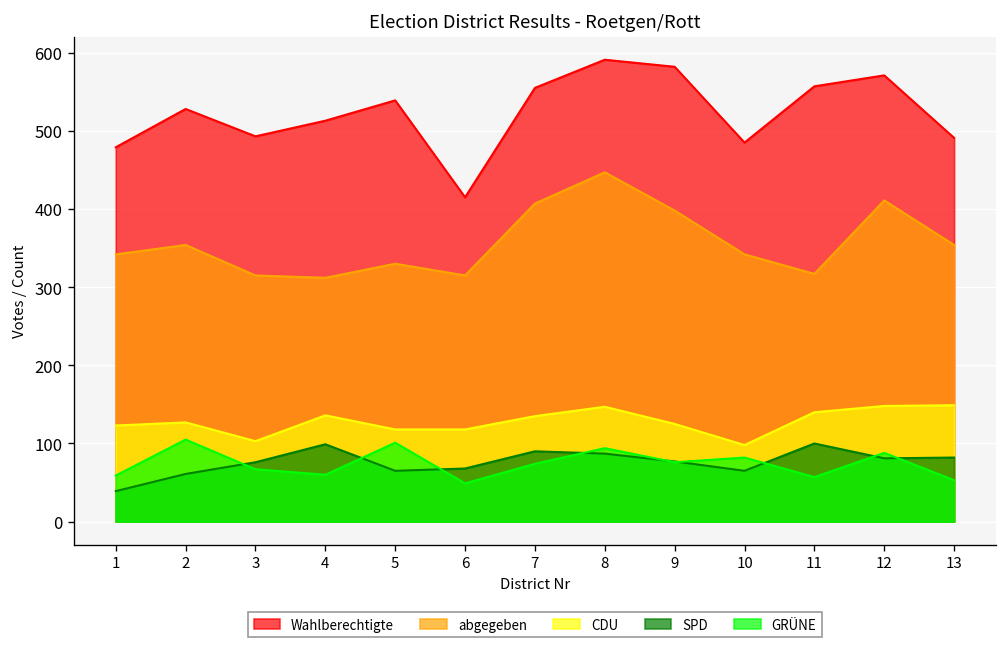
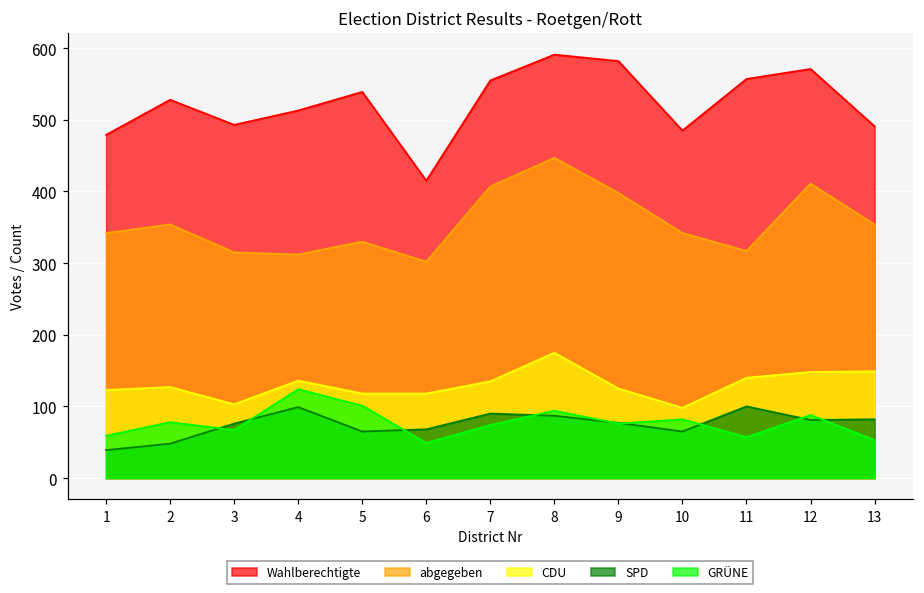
SPD, 2: 60 -> 50
GRÜNE, 2: 110 -> 80
GRÜNE, 4: 60 -> 120
abgegeben, 6: 320 -> 300
CDU, 8: 150 -> 180
